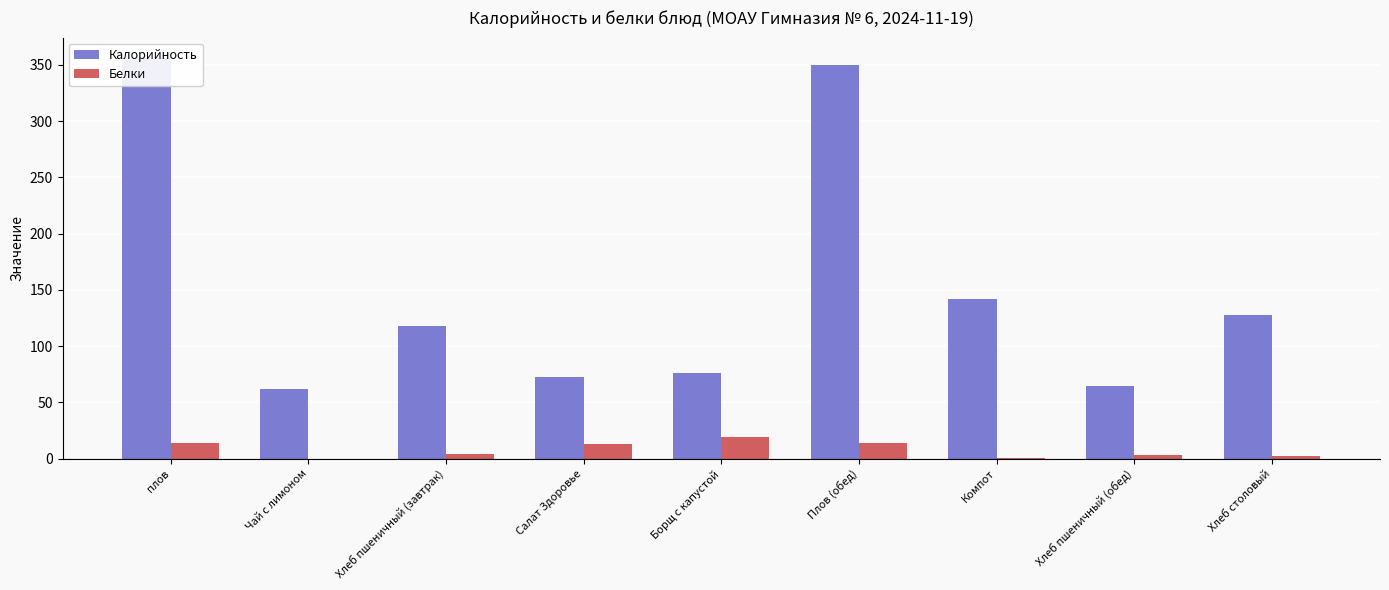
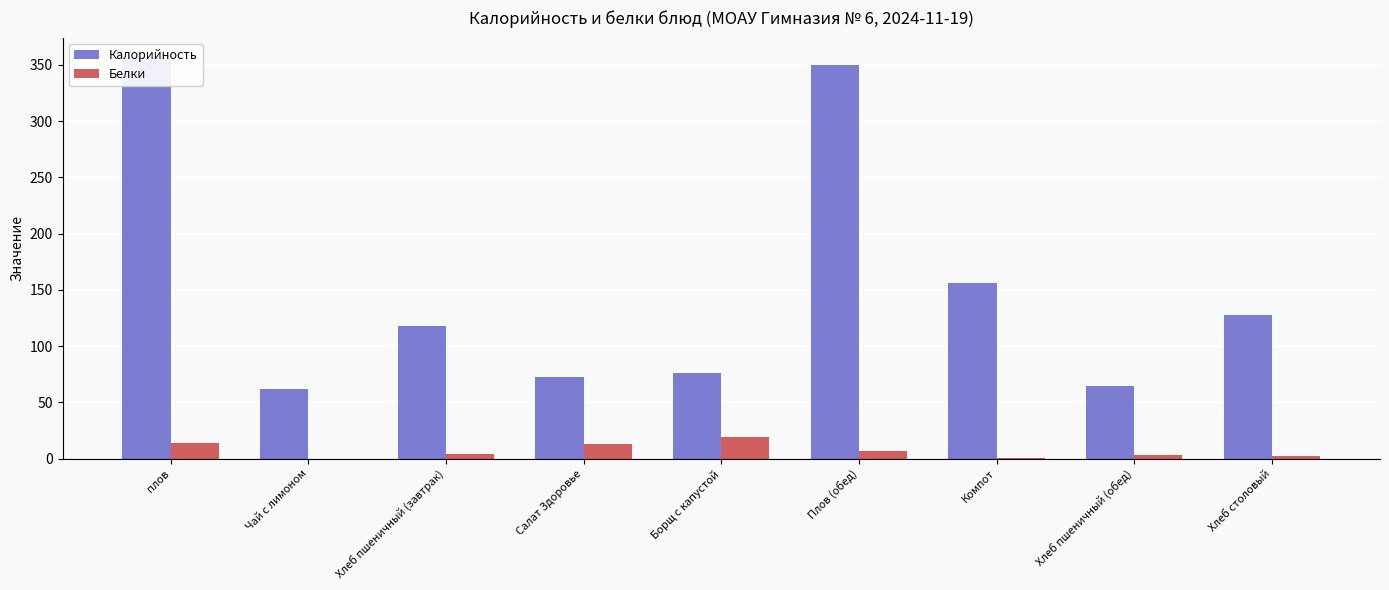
Белки, Плов (обед): 14 -> 7
Калорийность, Компот: 142 -> 156
